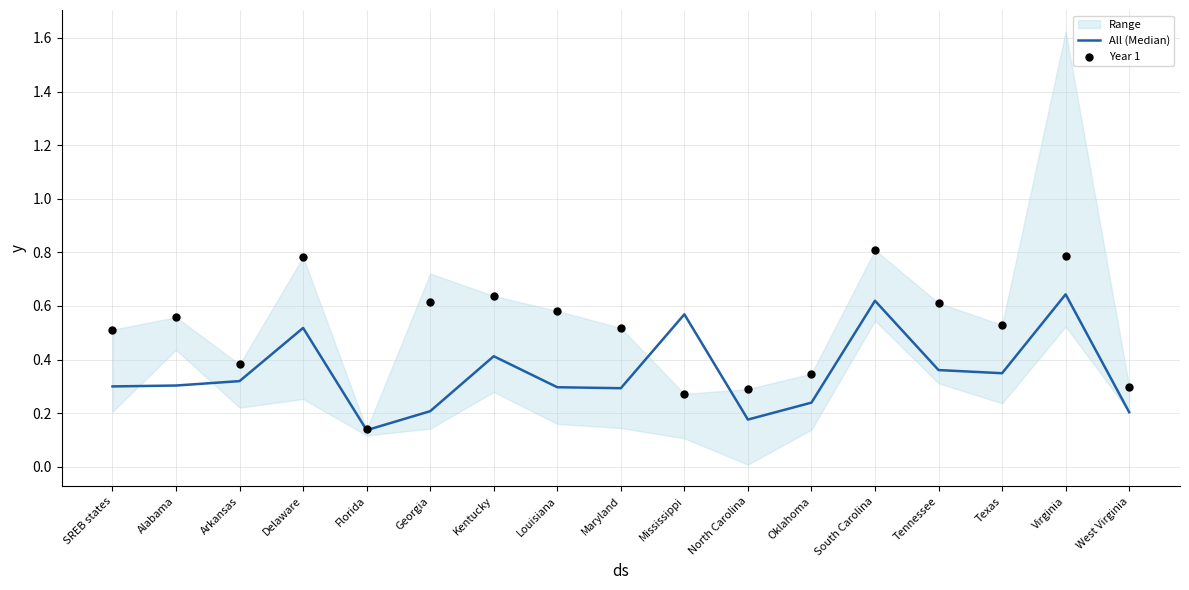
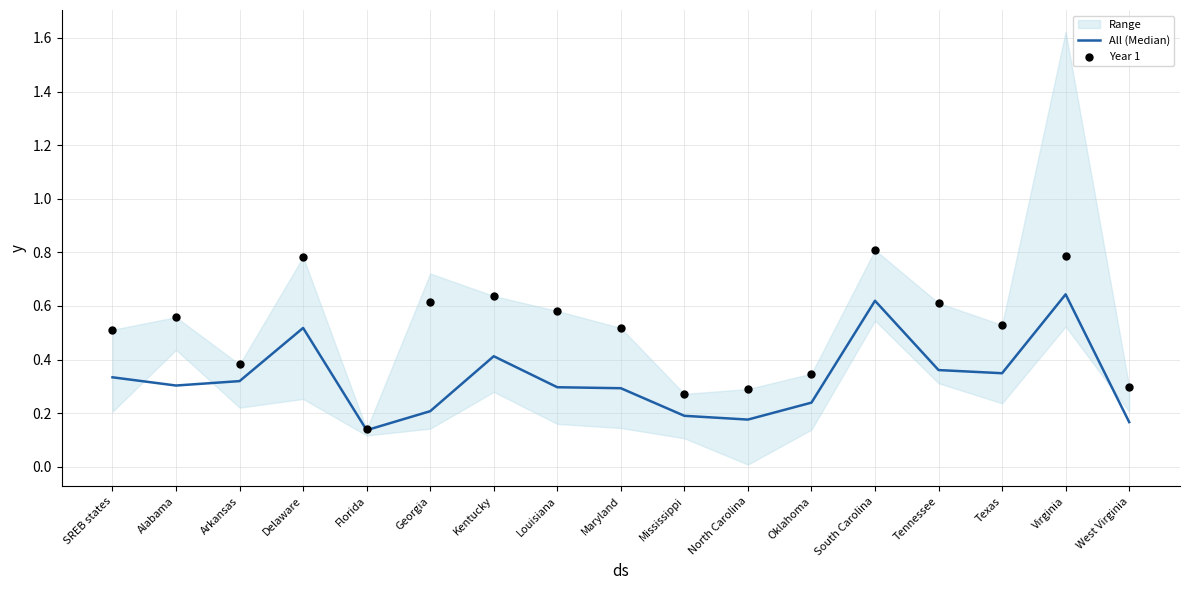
All (Median), SREB states: 0.30 -> 0.33
All (Median), Mississippi: 0.57 -> 0.19
All (Median), West Virginia: 0.20 -> 0.17
